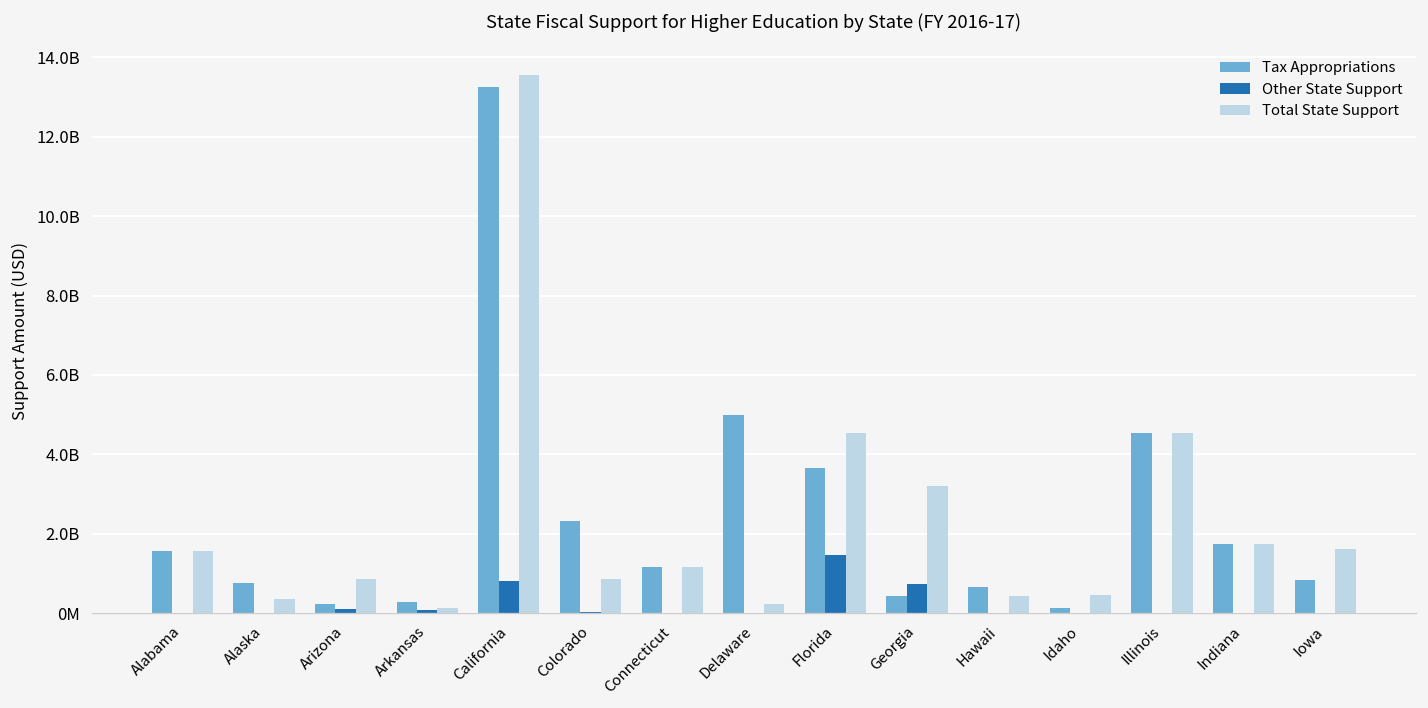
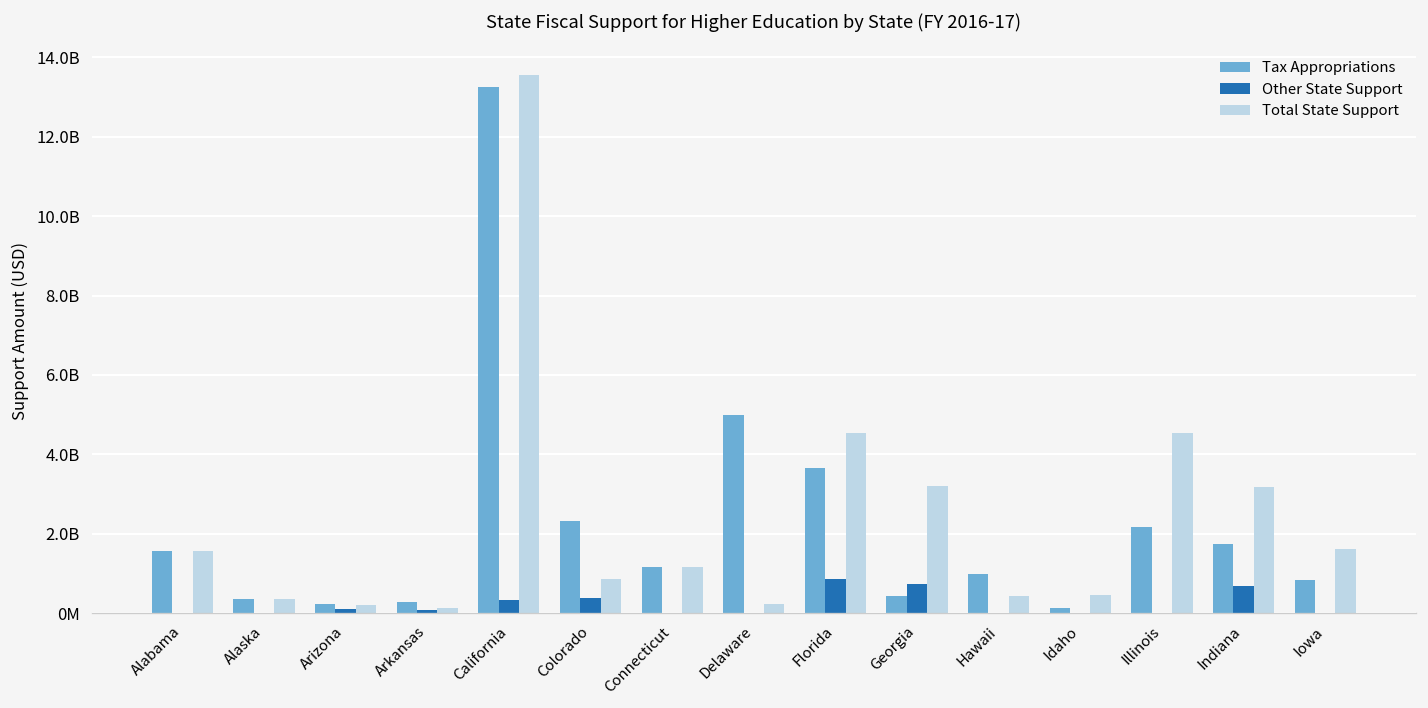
Tax Appropriations, Alaska: 800000000 -> 400000000
Total State Support, Arizona: 900000000 -> 200000000
Other State Support, California: 800000000 -> 300000000
Other State Support, Colorado: 0 -> 400000000
Other State Support, Florida: 1500000000 -> 900000000
Tax Appropriations, Hawaii: 700000000 -> 1000000000
Tax Appropriations, Illinois: 4500000000 -> 2200000000
Other State Support, Indiana: 0 -> 700000000
Total State Support, Indiana: 1700000000 -> 3200000000
